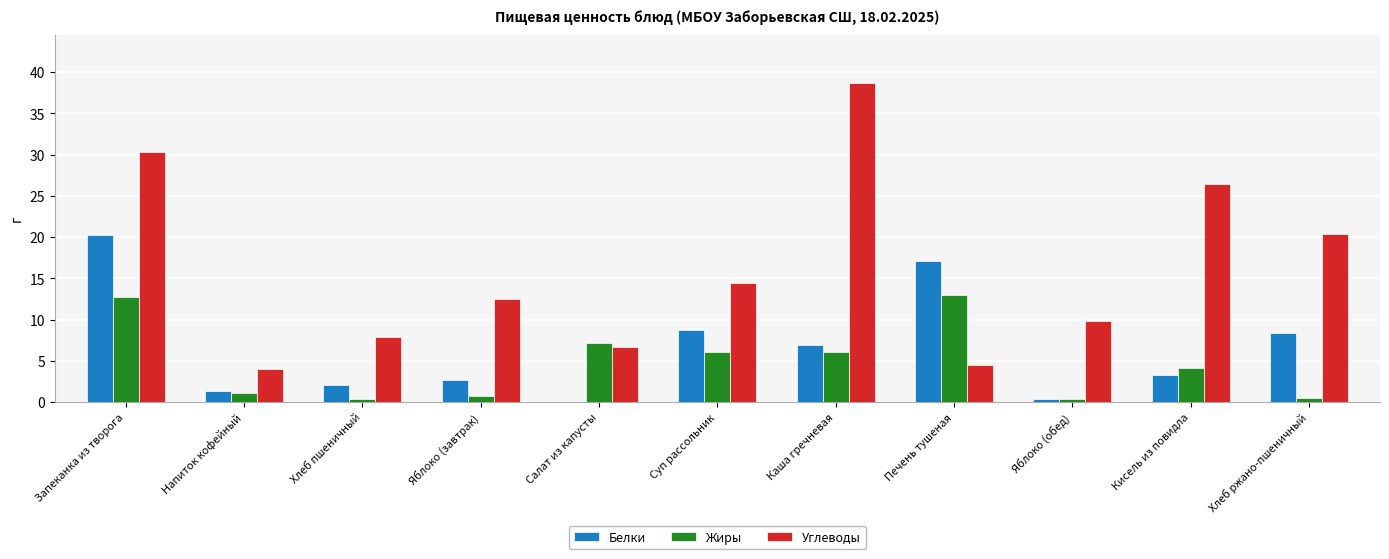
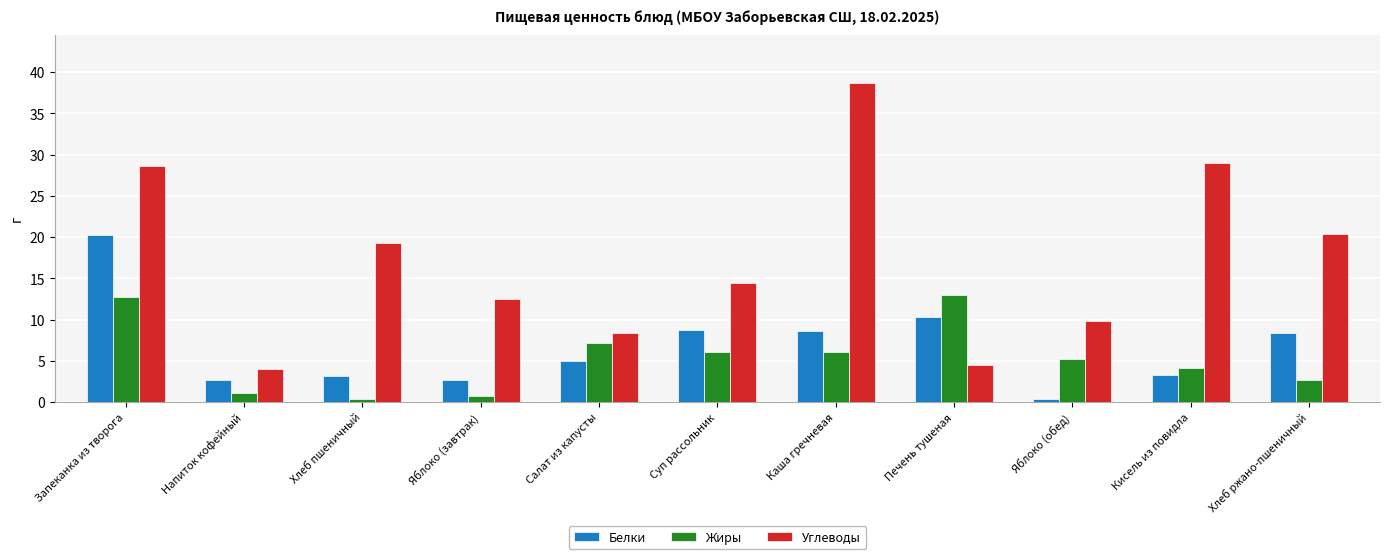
Углеводы, Запеканка из творога: 30 -> 29
Белки, Напиток кофейный: 1 -> 3
Белки, Хлеб пшеничный: 2 -> 3
Углеводы, Хлеб пшеничный: 8 -> 19
Белки, Салат из капусты: 0 -> 5
Углеводы, Салат из капусты: 7 -> 8
Белки, Каша гречневая: 7 -> 9
Белки, Печень тушеная: 17 -> 10
Жиры, Яблоко (обед): 0 -> 5
Углеводы, Кисель из повидла: 27 -> 29
Жиры, Хлеб ржано-пшеничный: 1 -> 3
